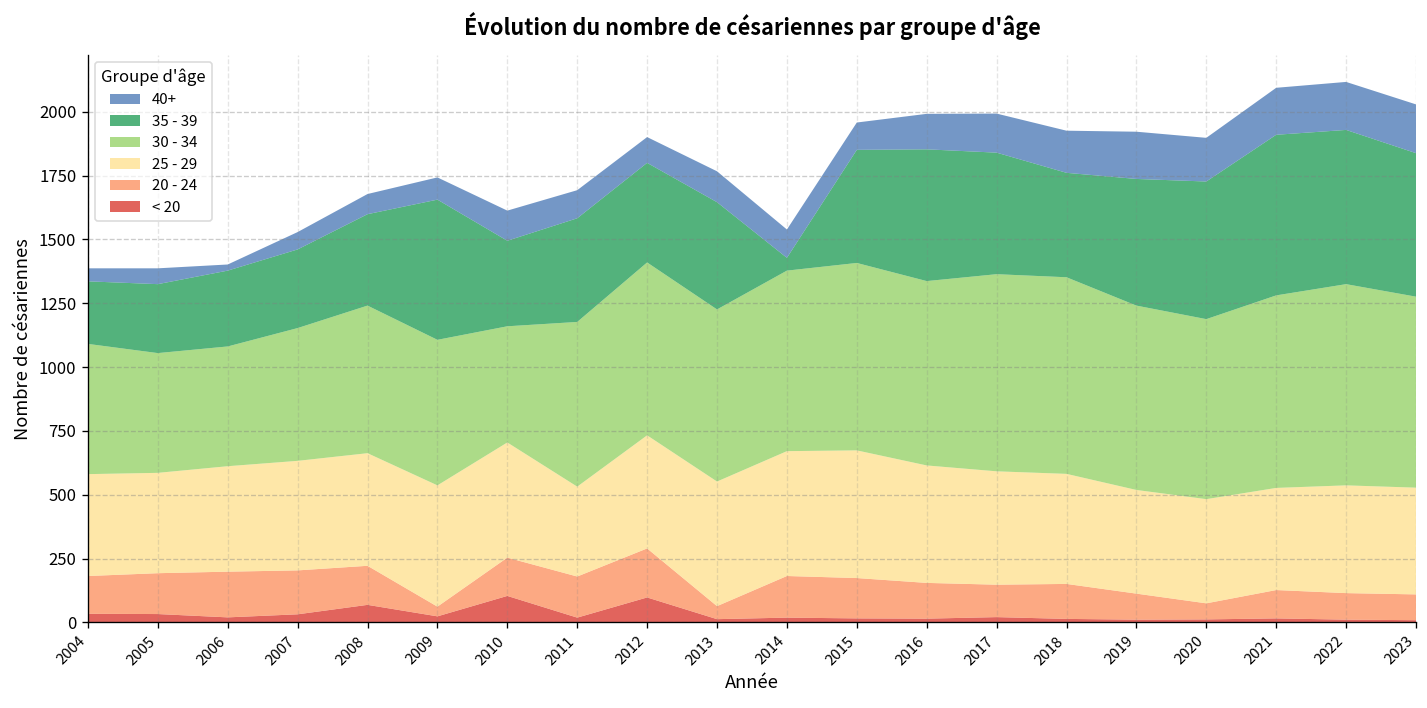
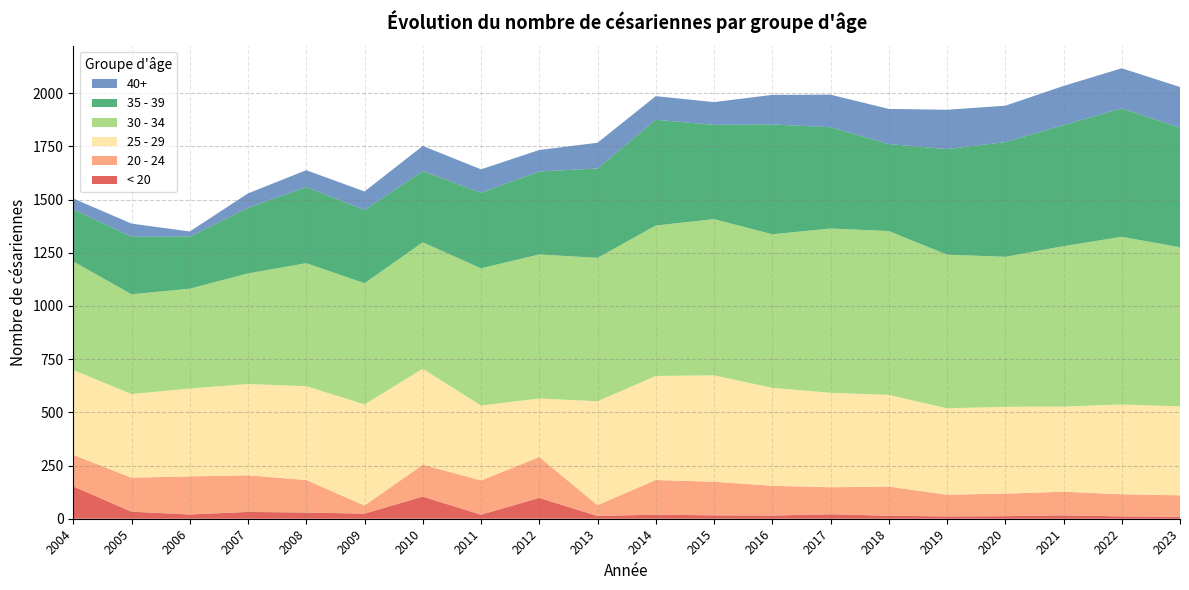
< 20, 2004: 30 -> 150
35 - 39, 2006: 300 -> 250
< 20, 2008: 70 -> 30
35 - 39, 2009: 550 -> 340
30 - 34, 2010: 460 -> 590
35 - 39, 2011: 410 -> 360
25 - 29, 2012: 440 -> 280
35 - 39, 2014: 50 -> 500
20 - 24, 2020: 60 -> 110
35 - 39, 2021: 630 -> 570
